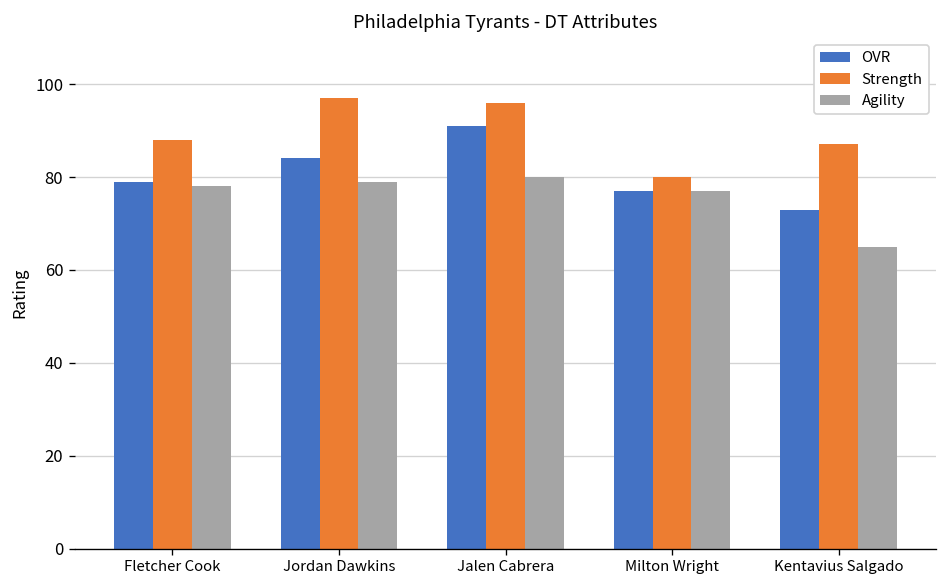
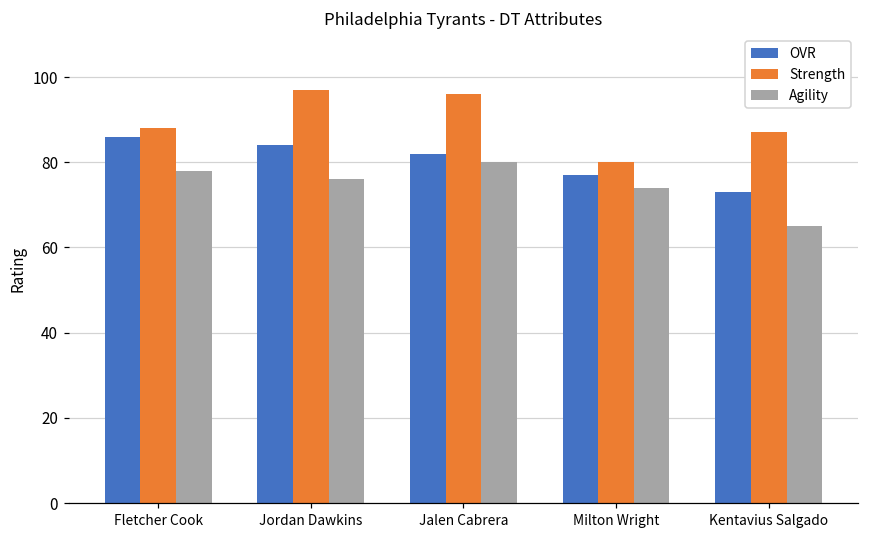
OVR, Fletcher Cook: 79 -> 86
Agility, Jordan Dawkins: 79 -> 76
OVR, Jalen Cabrera: 91 -> 82
Agility, Milton Wright: 77 -> 74
